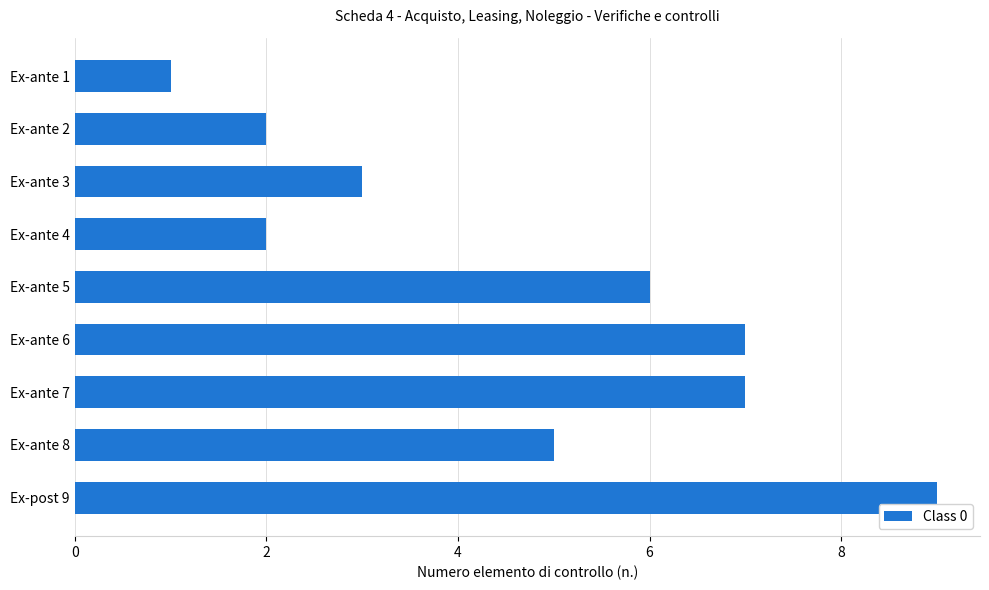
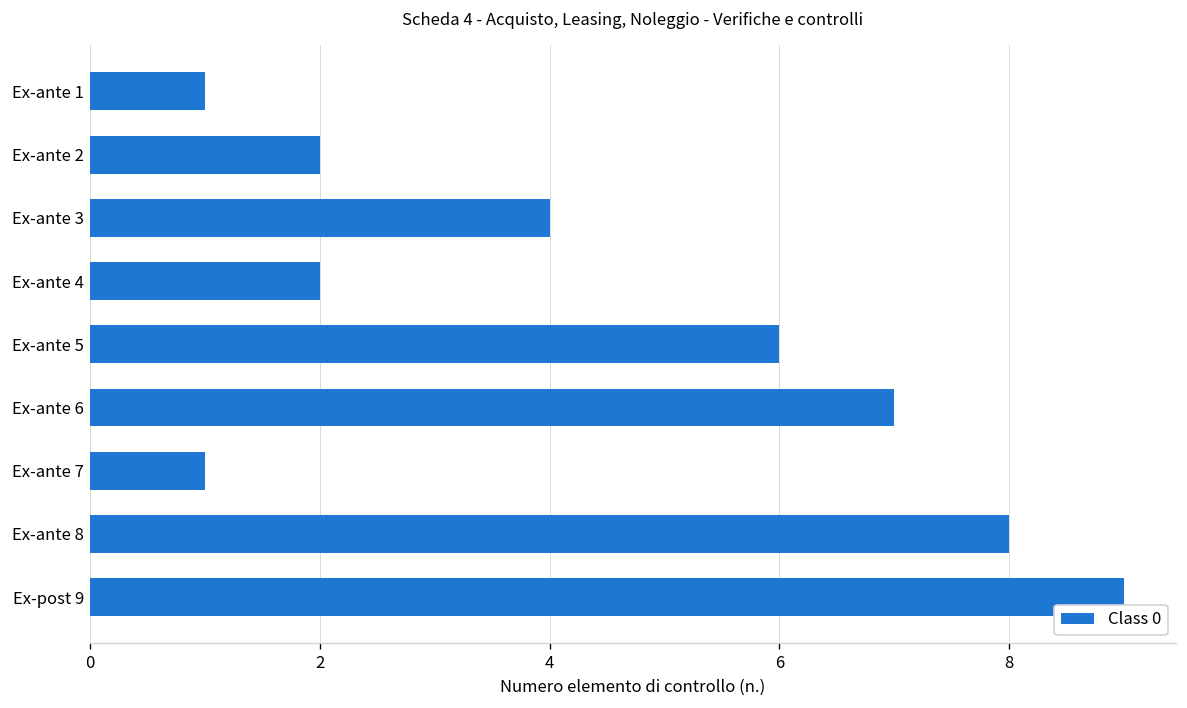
Ex-ante 3: 3 -> 4
Ex-ante 7: 7 -> 1
Ex-ante 8: 5 -> 8
